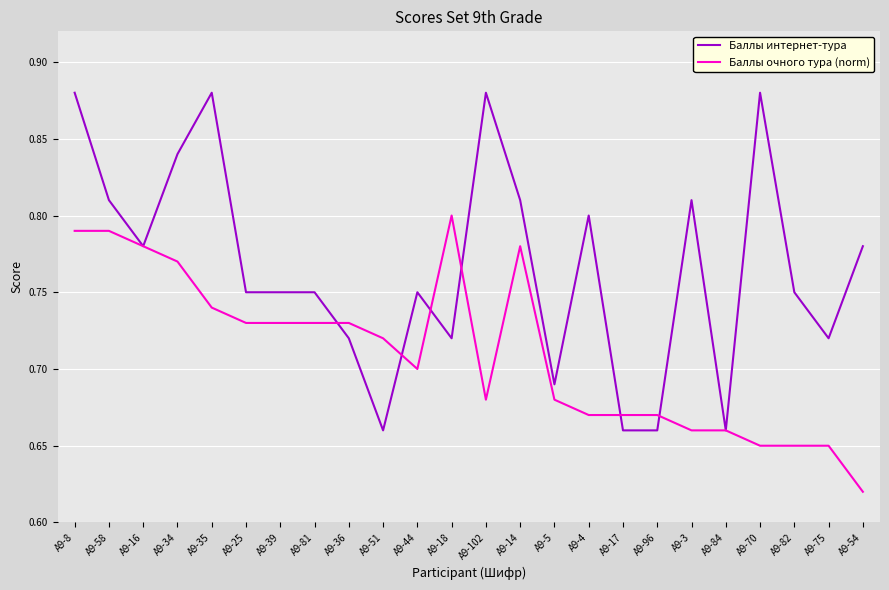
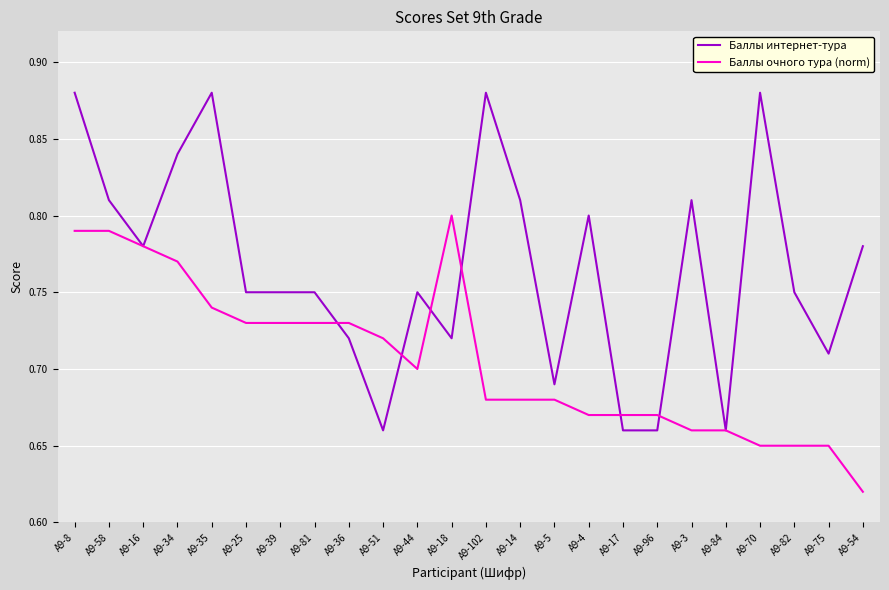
Баллы очного тура (norm), А9-14: 0.78 -> 0.68
Баллы интернет-тура, А9-75: 0.72 -> 0.71
